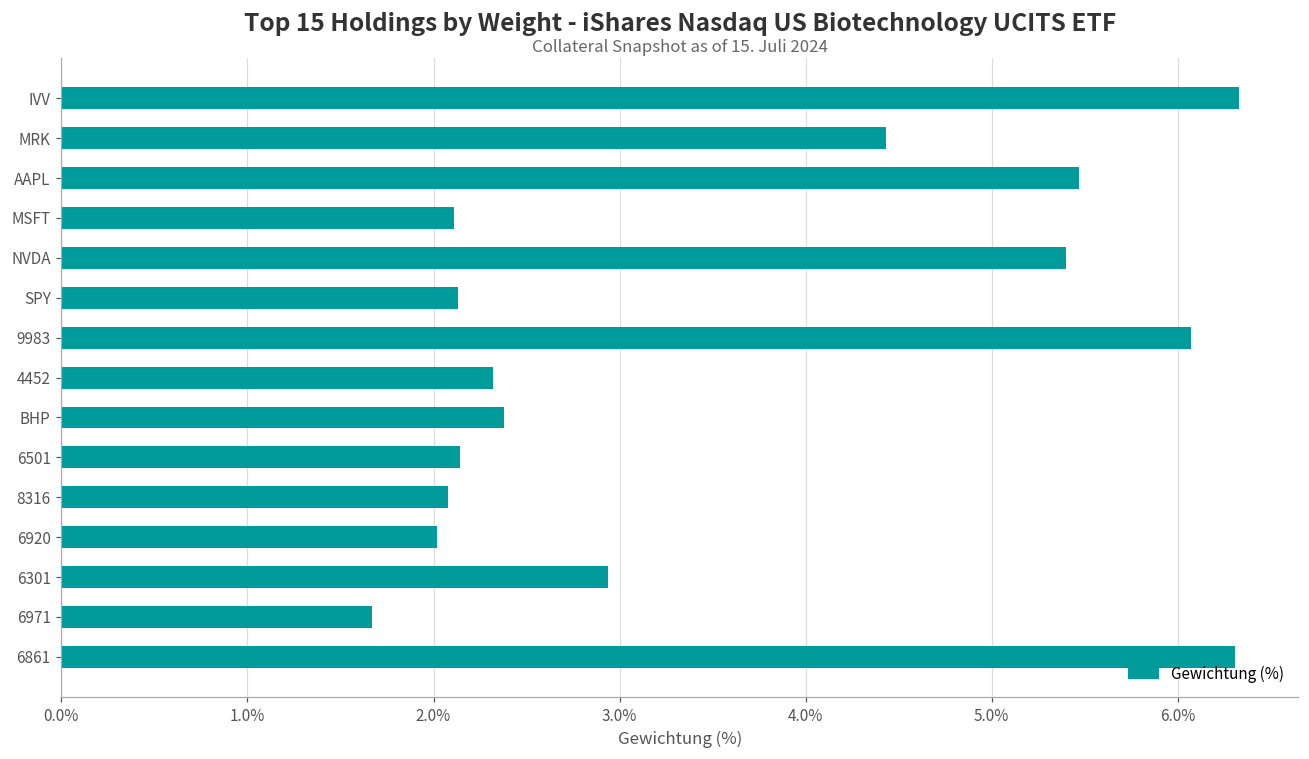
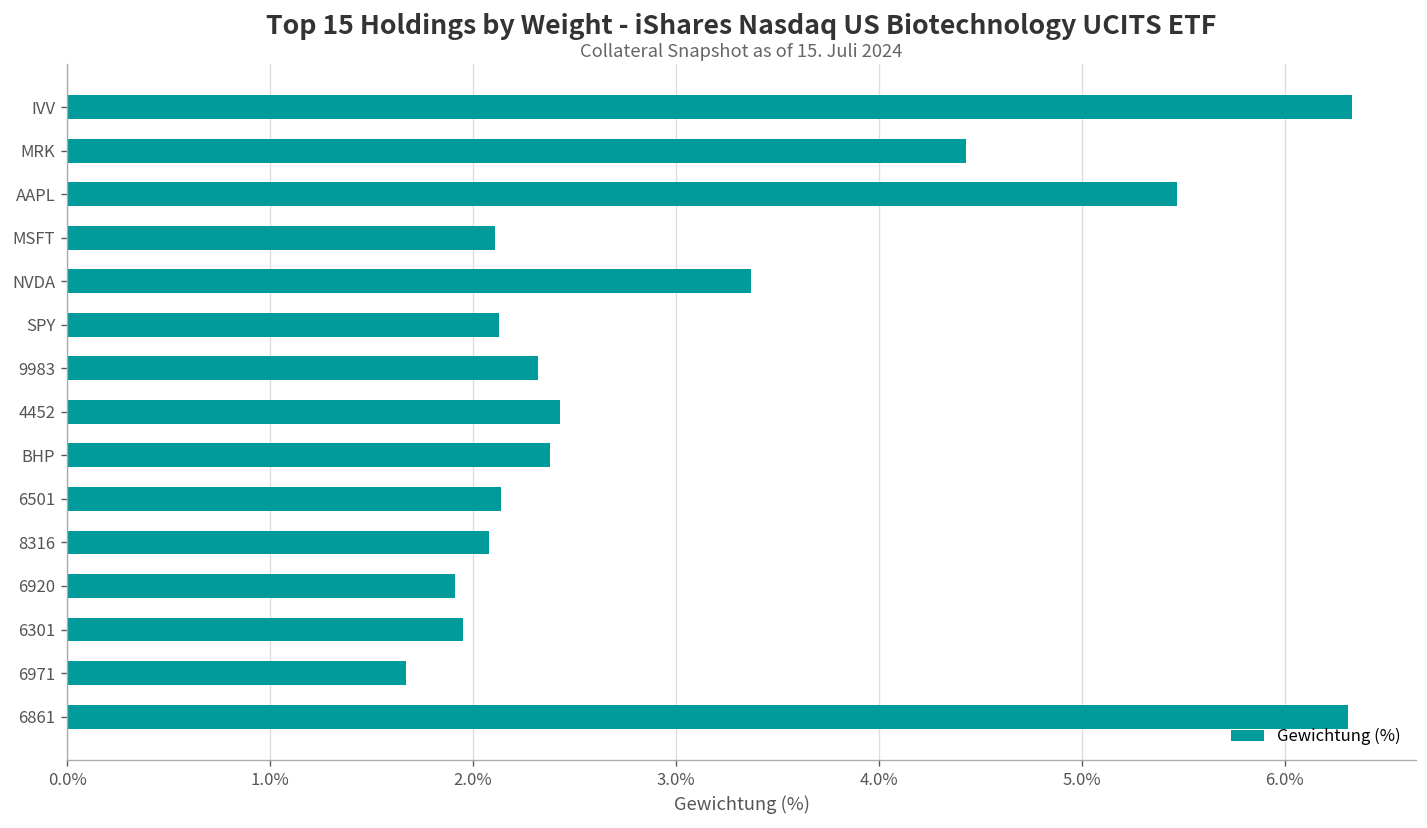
NVDA: 5.40% -> 3.37%
9983: 6.07% -> 2.32%
4452: 2.32% -> 2.43%
6920: 2.02% -> 1.91%
6301: 2.94% -> 1.95%
